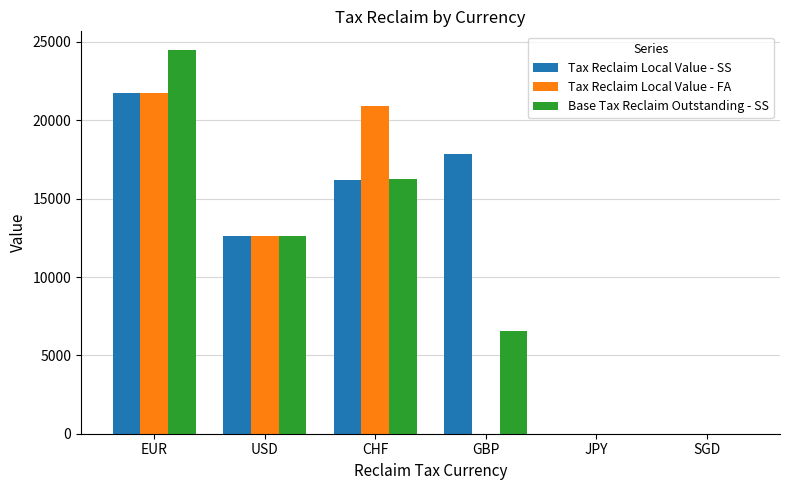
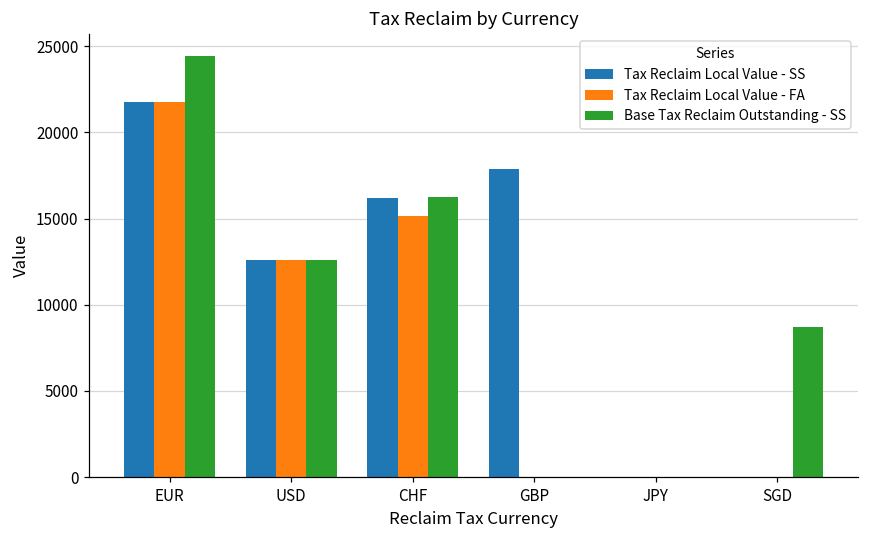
Tax Reclaim Local Value - FA, CHF: 20900 -> 15100
Base Tax Reclaim Outstanding - SS, GBP: 6600 -> 0
Base Tax Reclaim Outstanding - SS, SGD: 0 -> 8700
